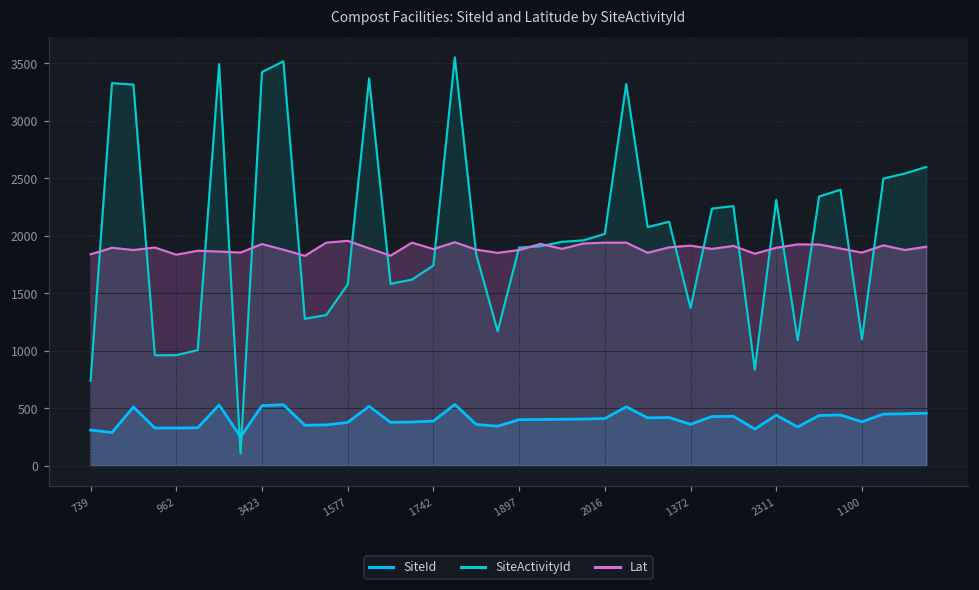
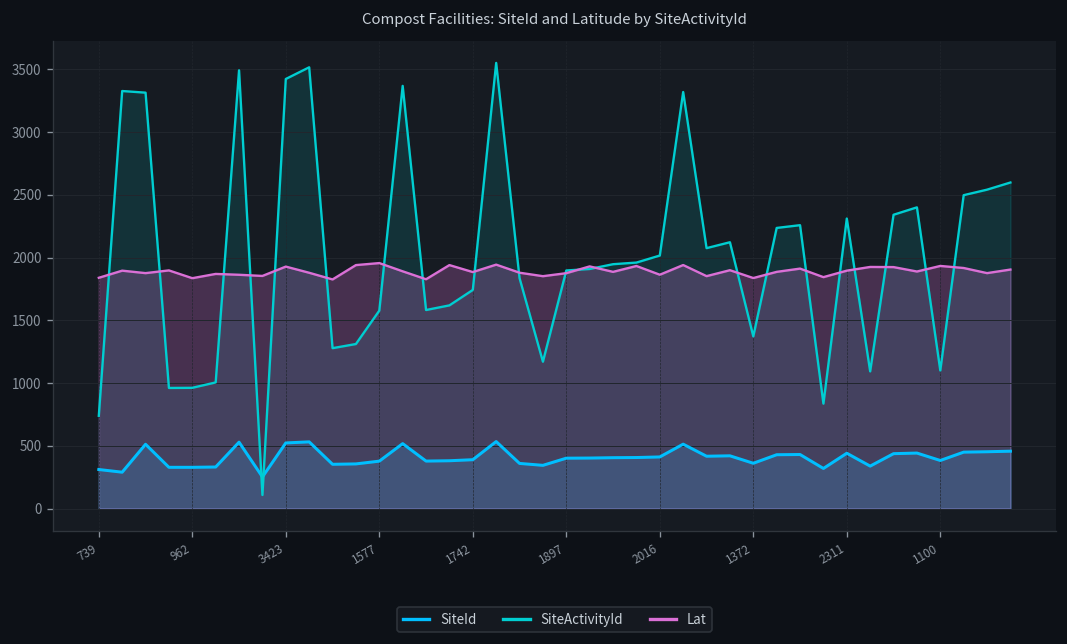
Lat, 2016: 1940 -> 1860
Lat, 1372: 1910 -> 1840
Lat, 1100: 1850 -> 1930
